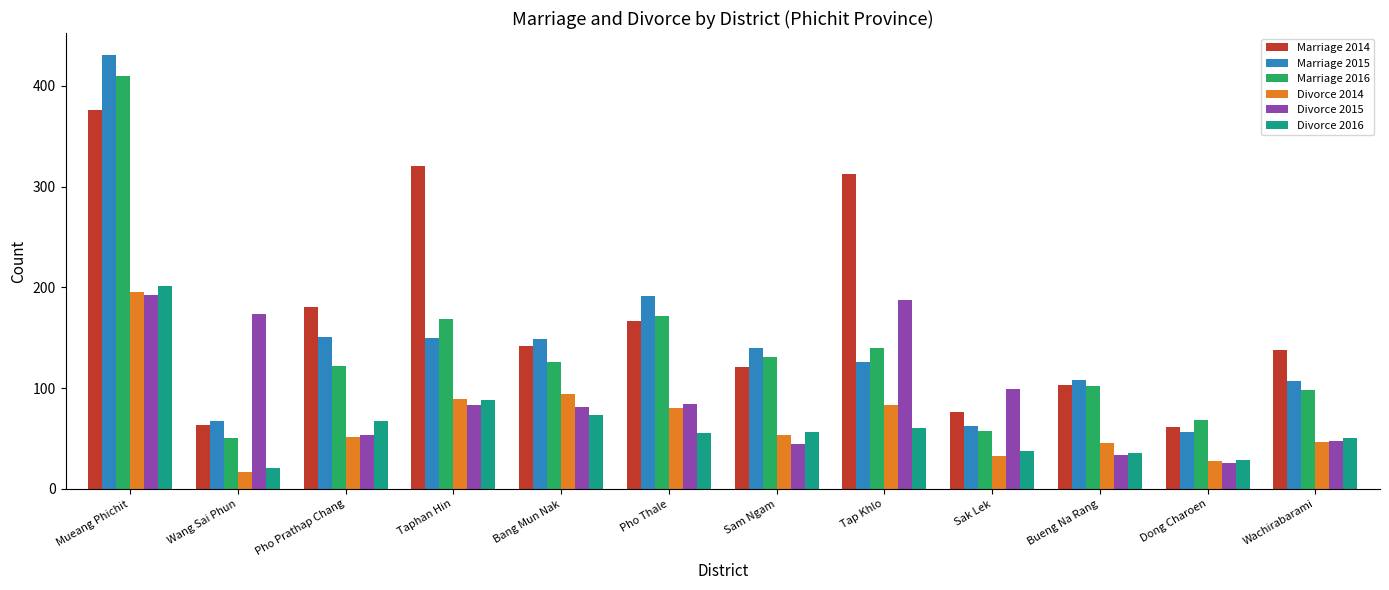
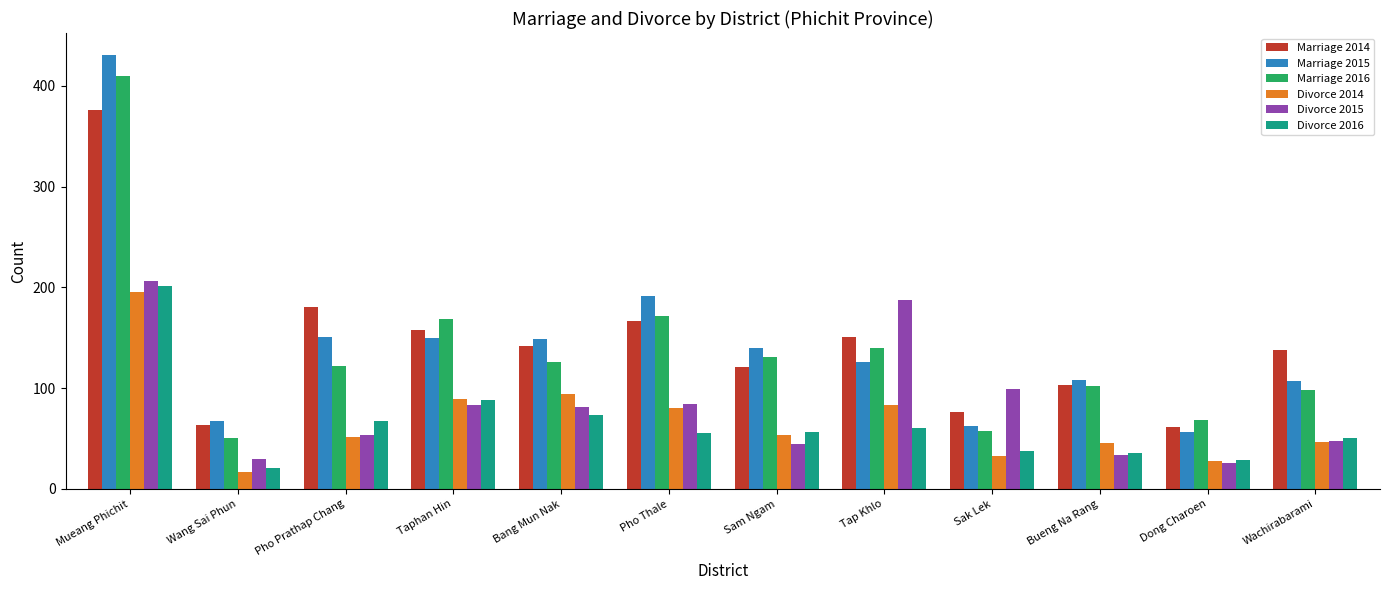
Divorce 2015, Mueang Phichit: 193 -> 206
Divorce 2015, Wang Sai Phun: 174 -> 30
Marriage 2014, Taphan Hin: 321 -> 158
Marriage 2014, Tap Khlo: 313 -> 151
